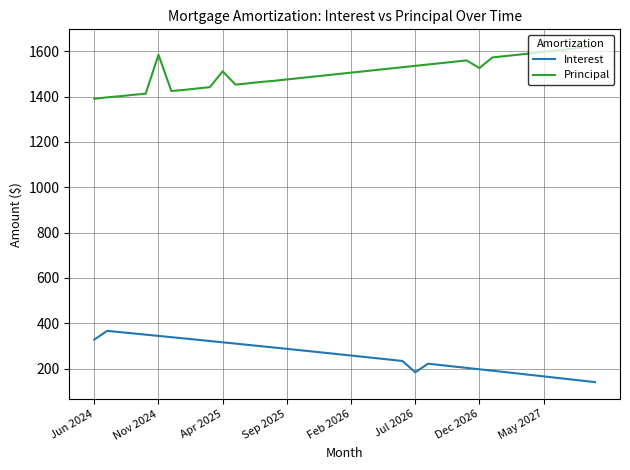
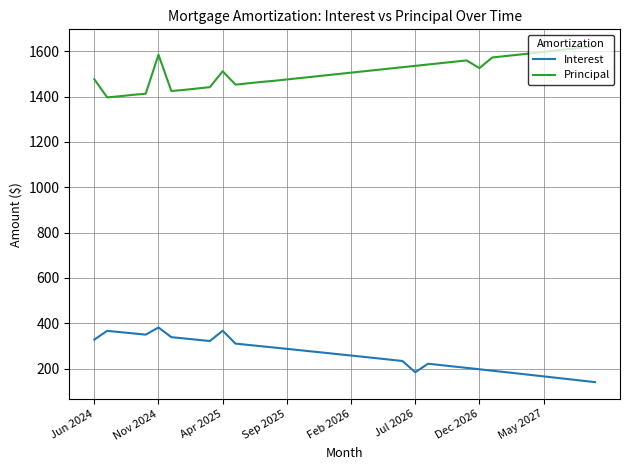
Principal, Jun 2024: 1390 -> 1480
Interest, Nov 2024: 340 -> 380
Interest, Apr 2025: 320 -> 370
